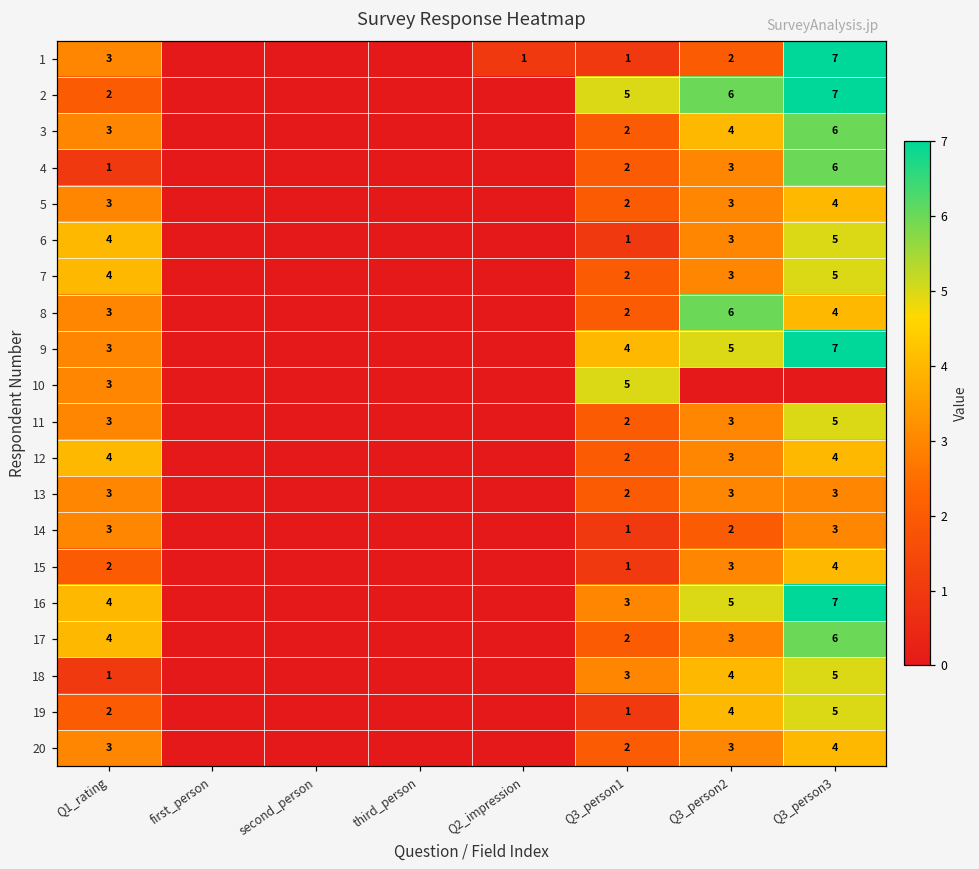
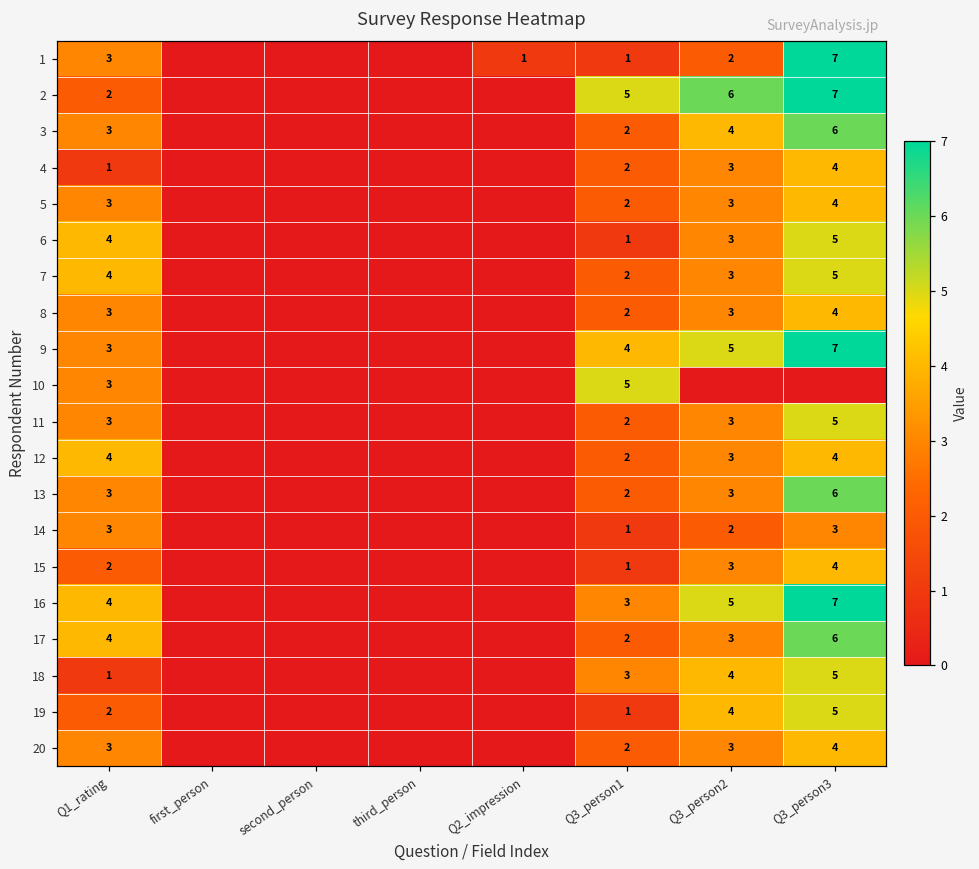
4, Q3_person3: 6 -> 4
8, Q3_person2: 6 -> 3
13, Q3_person3: 3 -> 6
